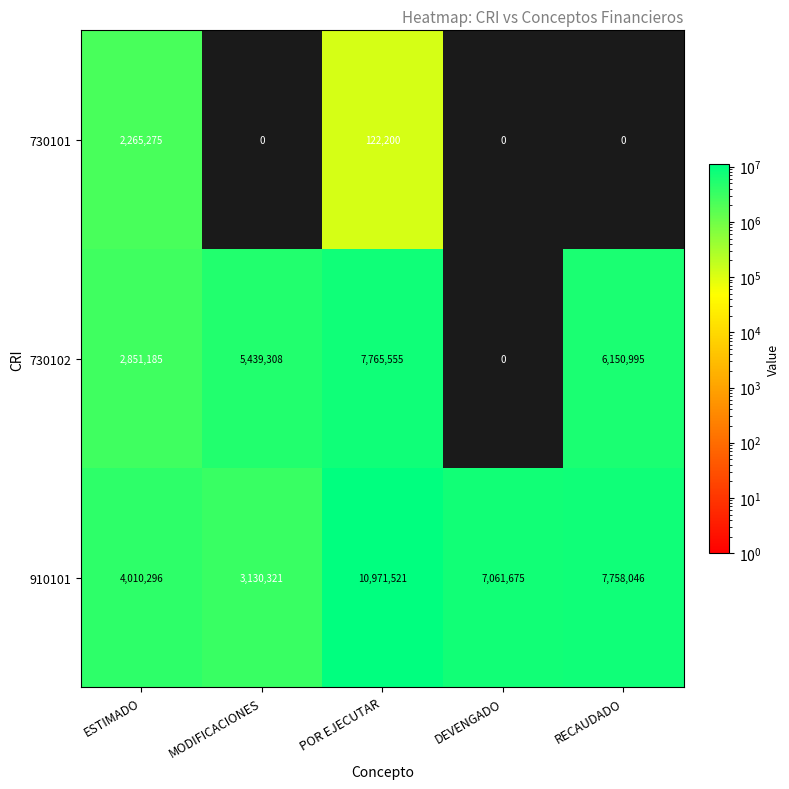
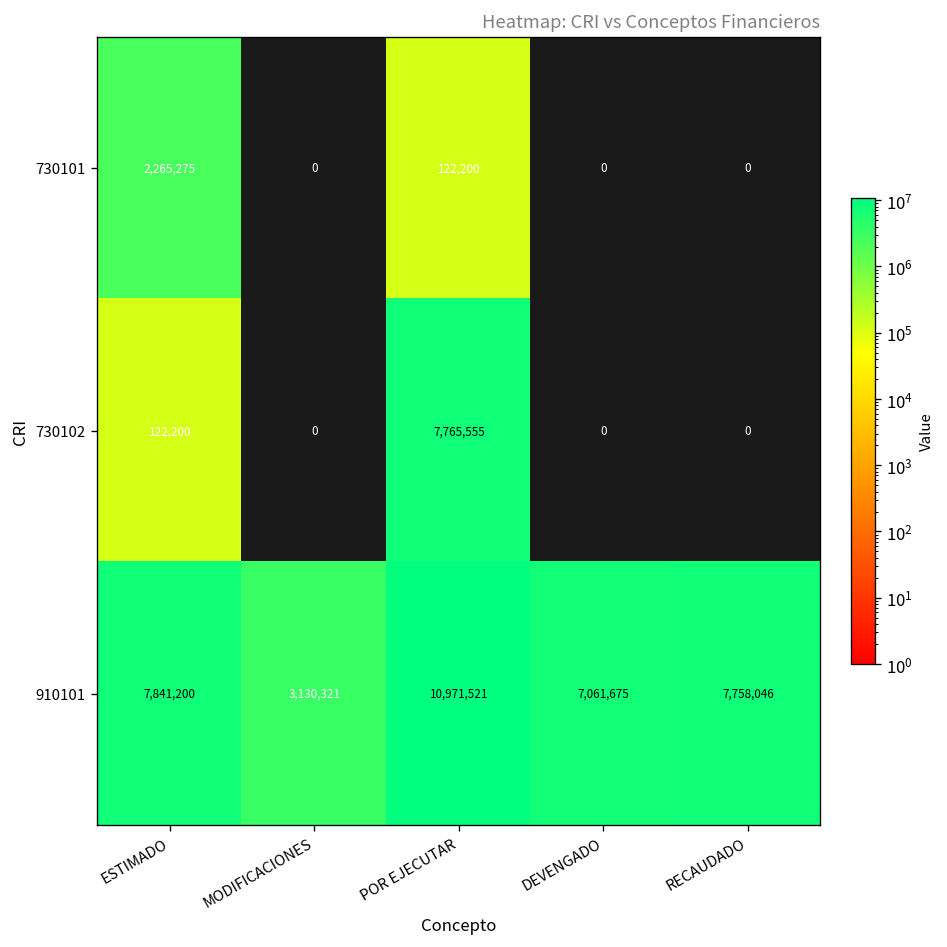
730102, ESTIMADO: 2,851,185 -> 122,200
730102, MODIFICACIONES: 5,439,308 -> 0
730102, RECAUDADO: 6,150,995 -> 0
910101, ESTIMADO: 4,010,296 -> 7,841,200
